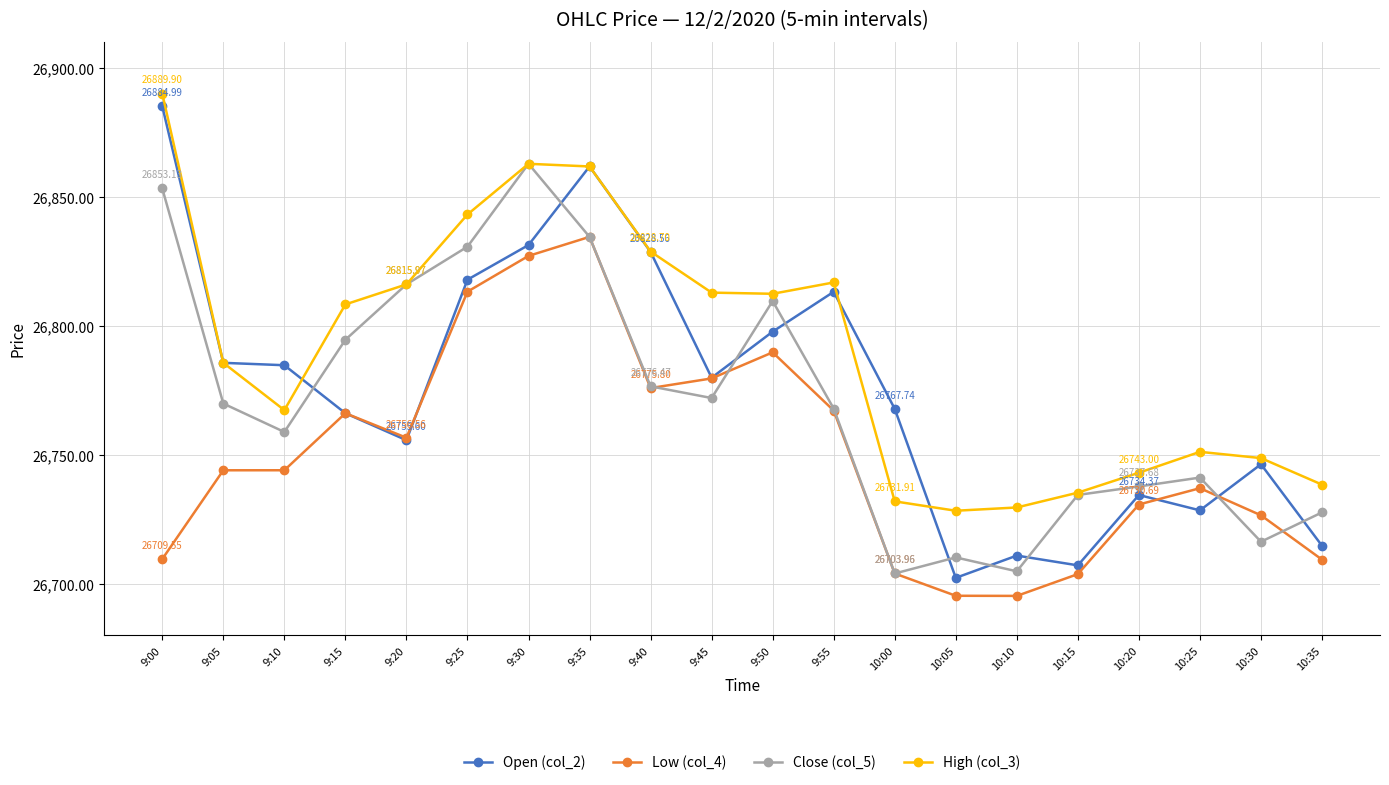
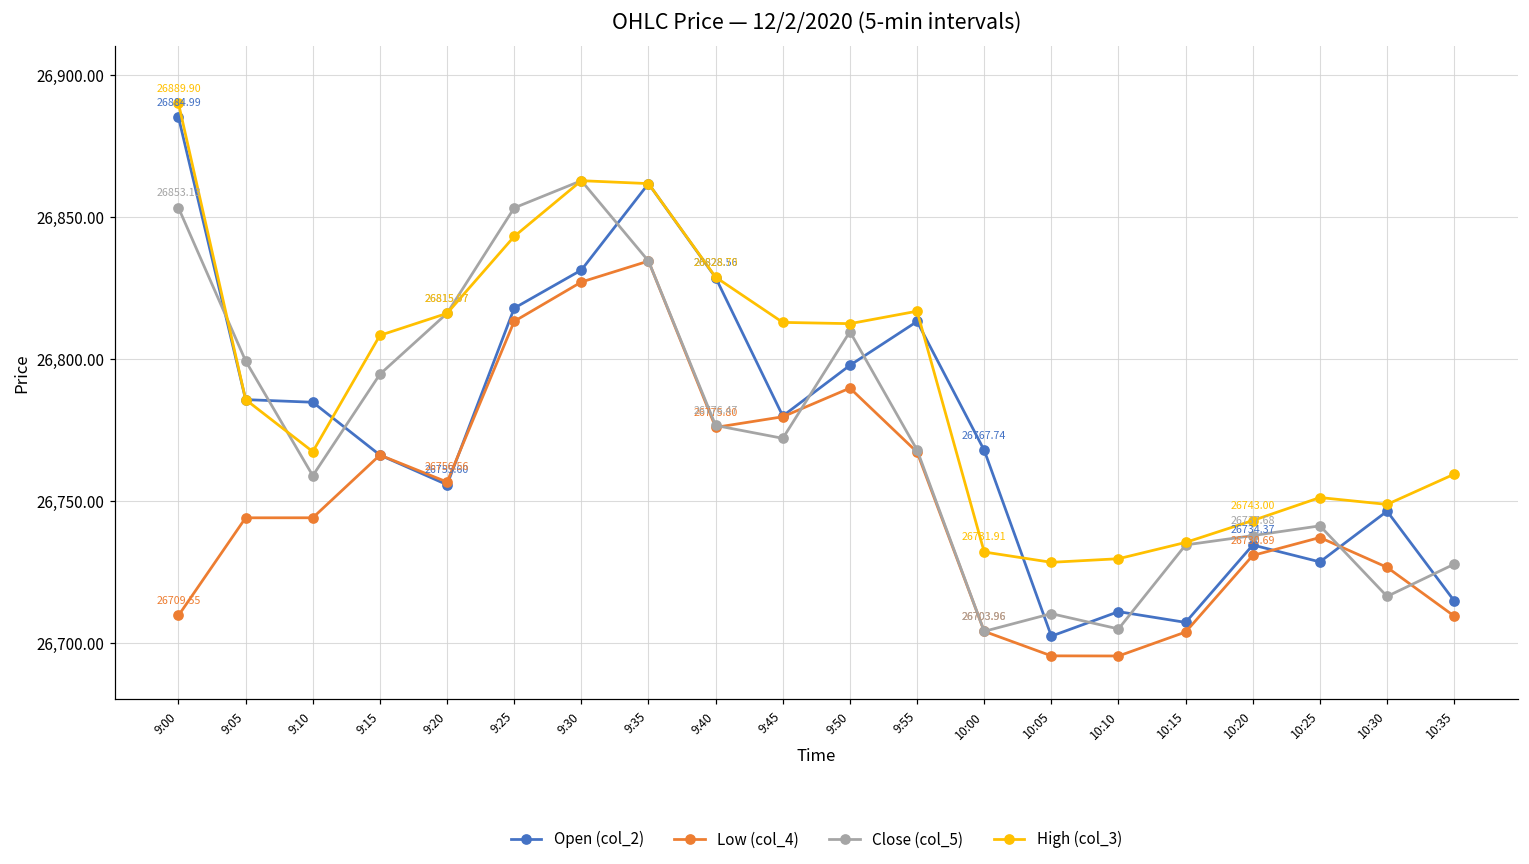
Close (col_5), 9:05: 26,770 -> 26,799
Close (col_5), 9:25: 26,831 -> 26,853
High (col_3), 10:35: 26,738 -> 26,759
